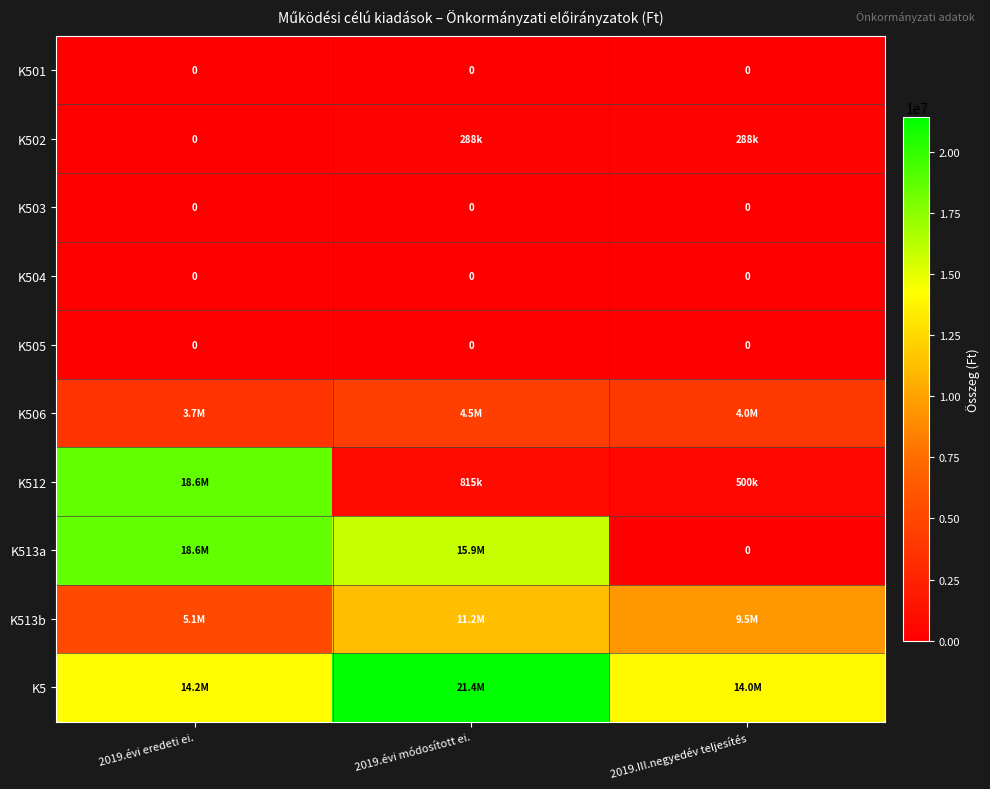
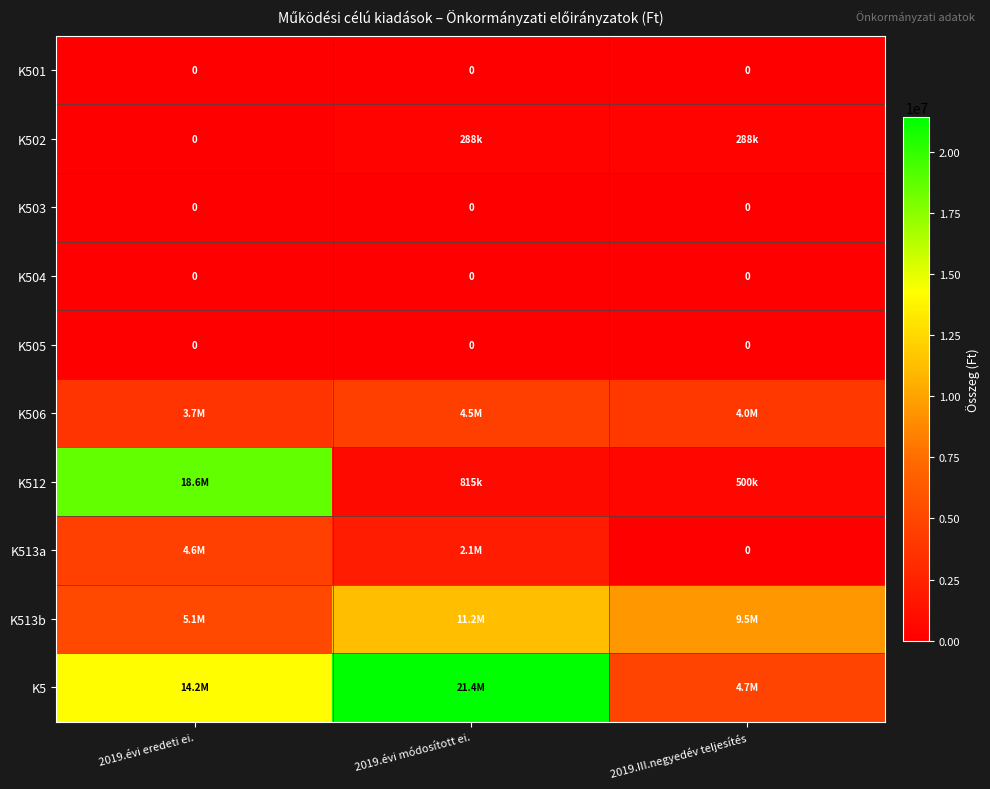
K513a, 2019.évi eredeti ei.: 18.6M -> 4.6M
K513a, 2019.évi módosított ei.: 15.9M -> 2.1M
K5, 2019.III.negyedév teljesítés: 14.0M -> 4.7M
